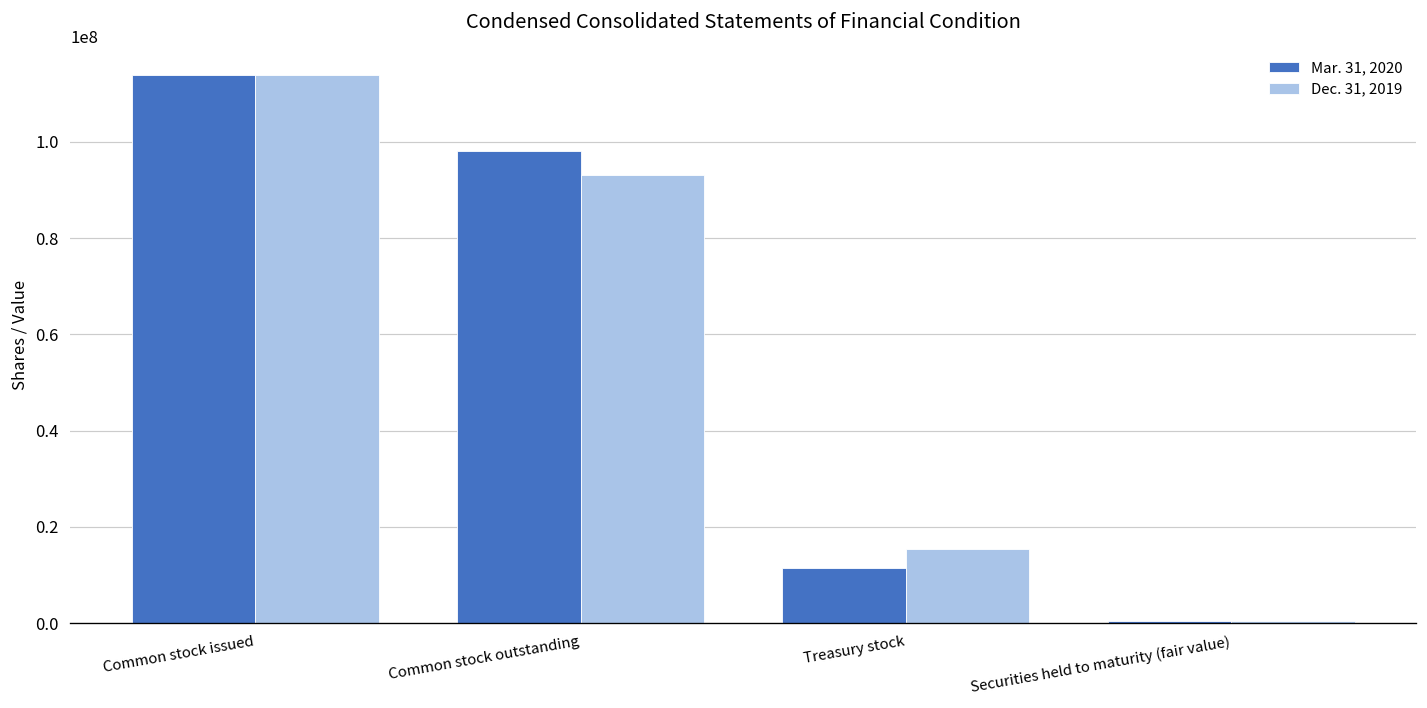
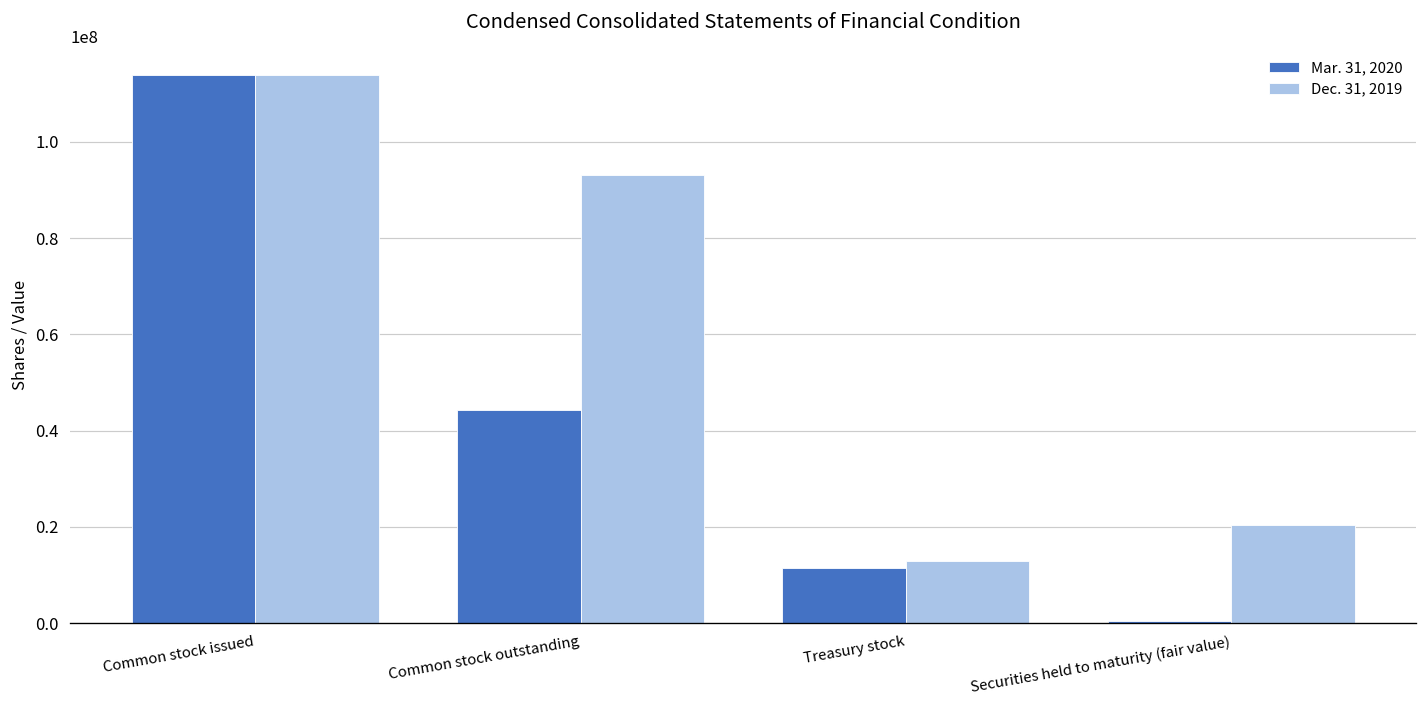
Mar. 31, 2020, Common stock outstanding: 98000000 -> 44000000
Dec. 31, 2019, Treasury stock: 15000000 -> 13000000
Dec. 31, 2019, Securities held to maturity (fair value): 0 -> 20000000
